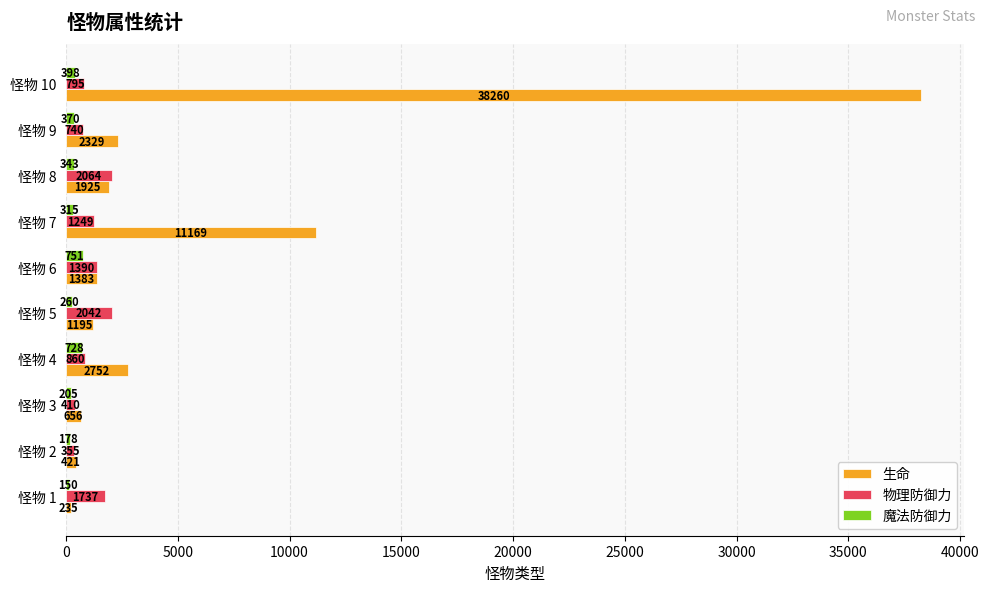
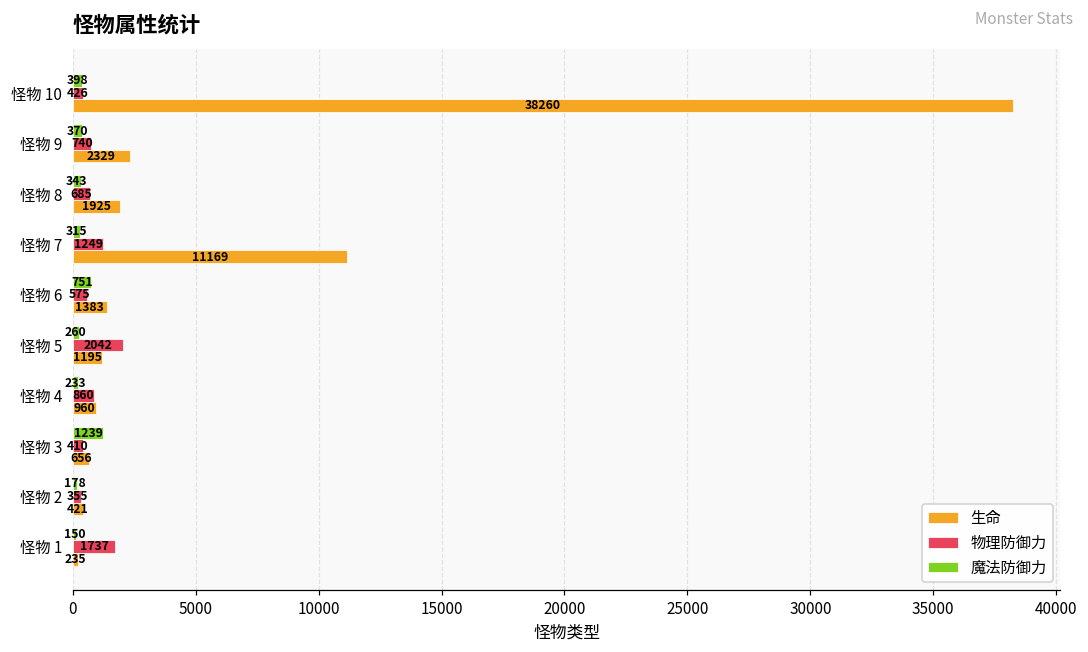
物理防御力, 怪物 10: 795 -> 426
物理防御力, 怪物 8: 2064 -> 685
物理防御力, 怪物 6: 1390 -> 575
魔法防御力, 怪物 4: 728 -> 233
生命, 怪物 4: 2752 -> 960
魔法防御力, 怪物 3: 205 -> 1239
